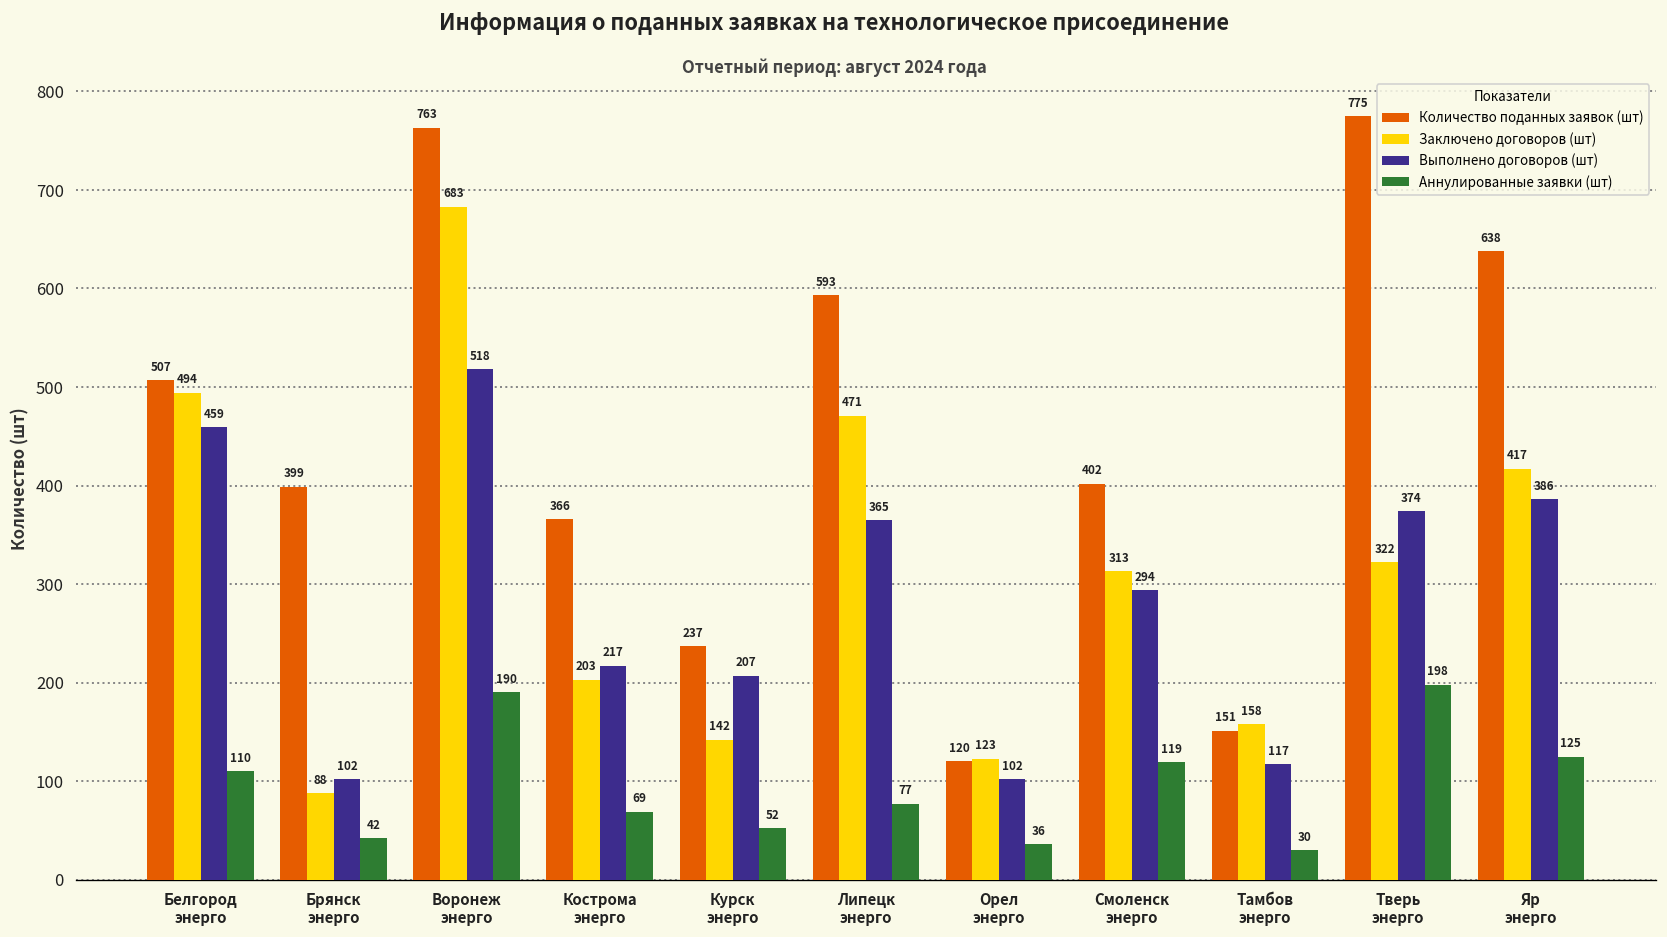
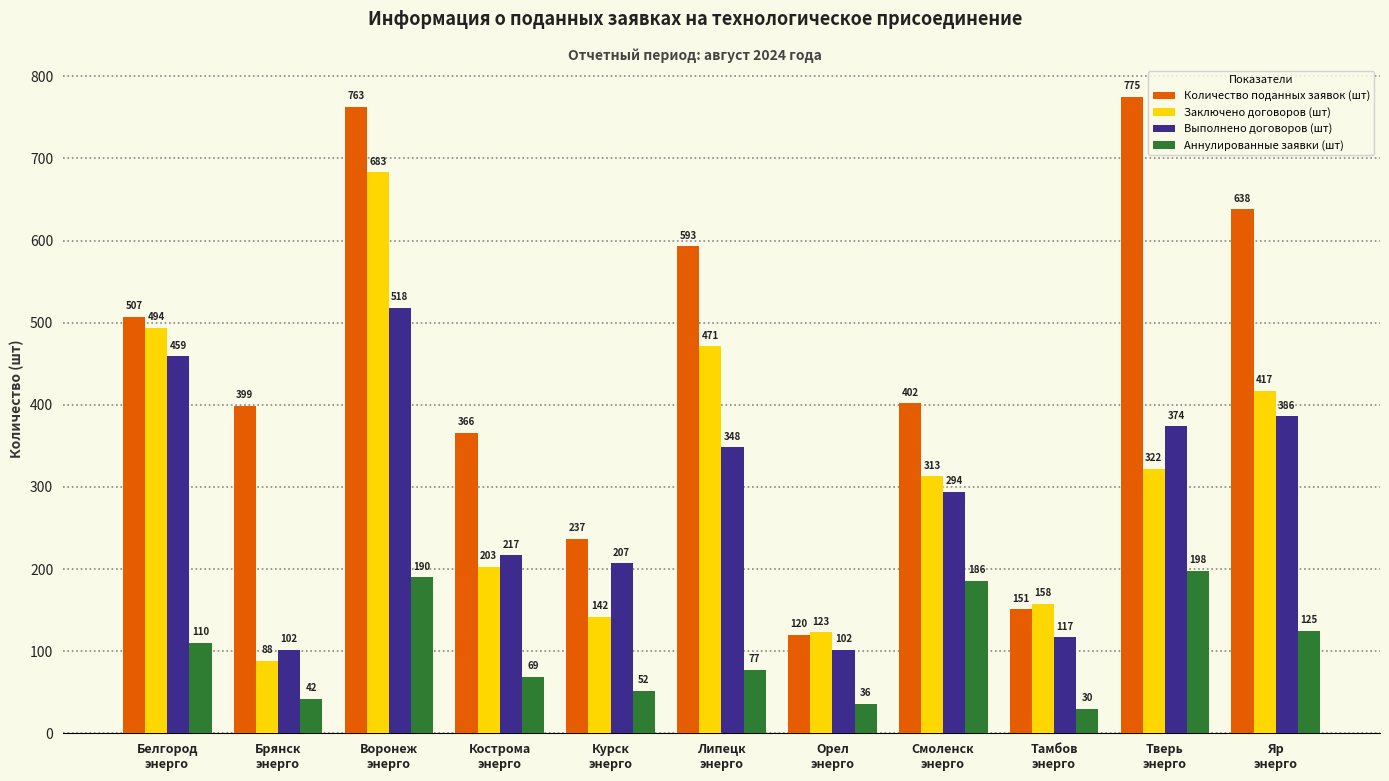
Выполнено договоров (шт), Липецк энерго: 365 -> 348
Аннулированные заявки (шт), Смоленск энерго: 119 -> 186
